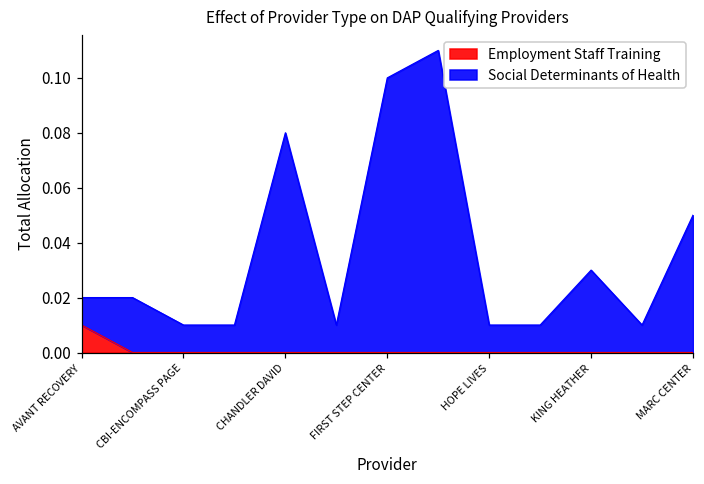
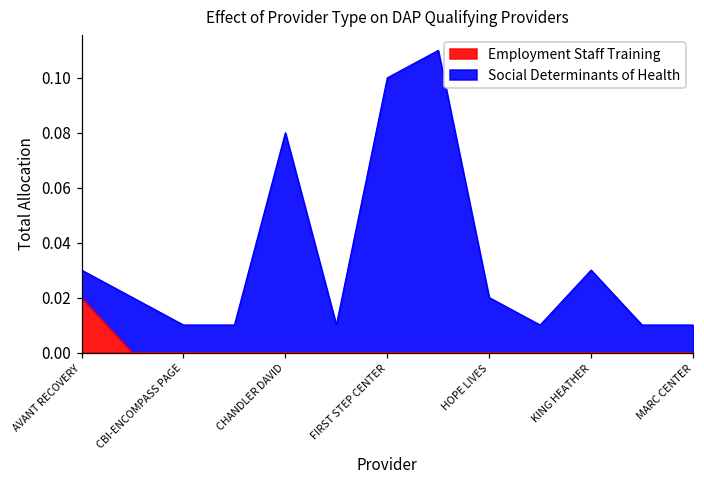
Employment Staff Training, AVANT RECOVERY: 0.01 -> 0.02
Social Determinants of Health, HOPE LIVES: 0.01 -> 0.02
Social Determinants of Health, MARC CENTER: 0.05 -> 0.01
